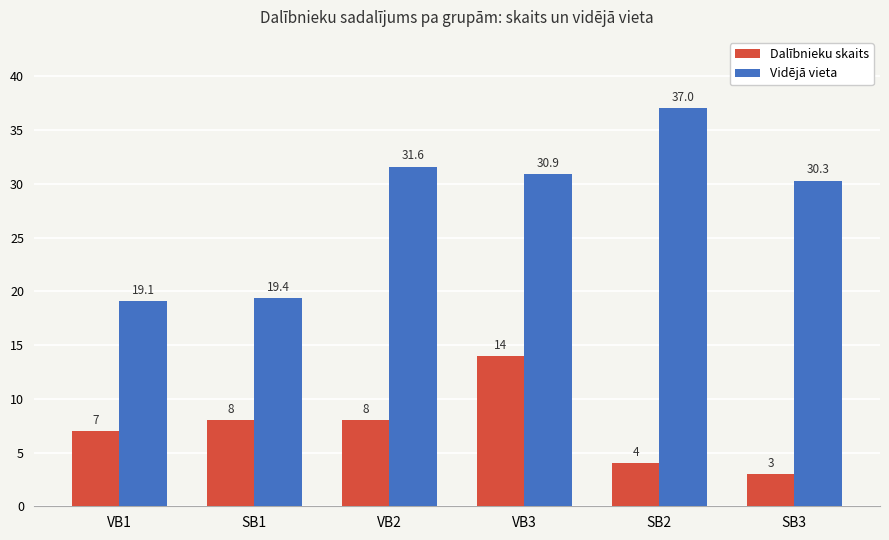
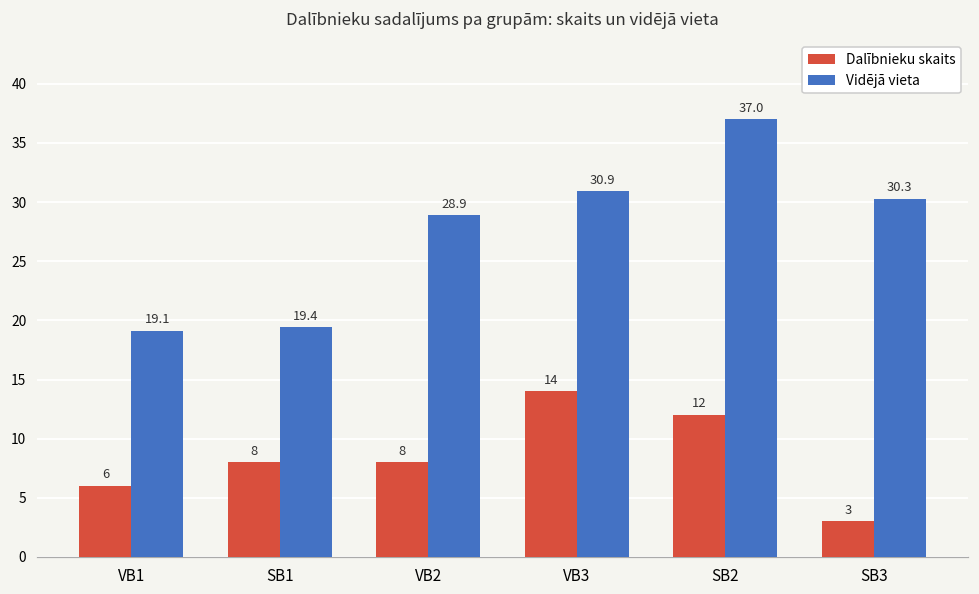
Dalībnieku skaits, VB1: 7 -> 6
Vidējā vieta, VB2: 31.6 -> 28.9
Dalībnieku skaits, SB2: 4 -> 12
